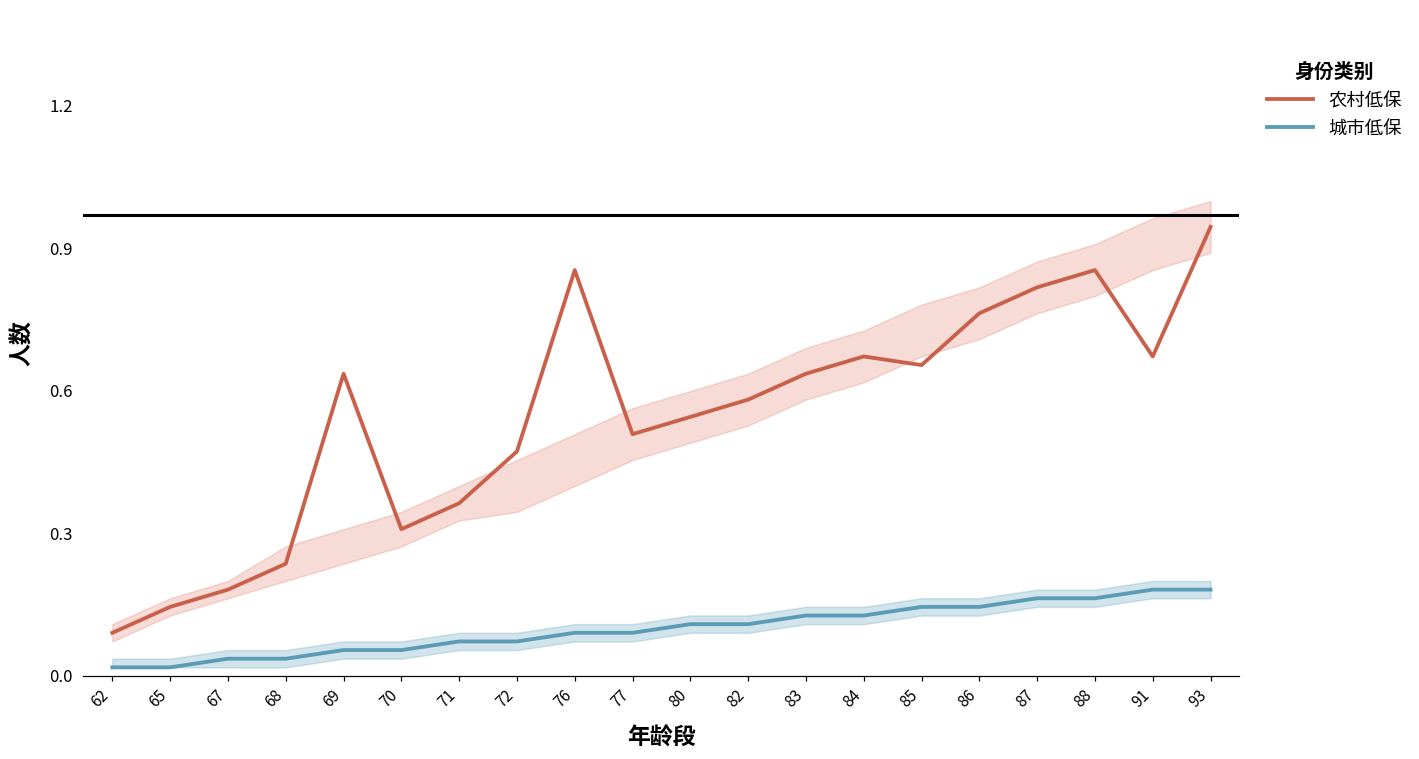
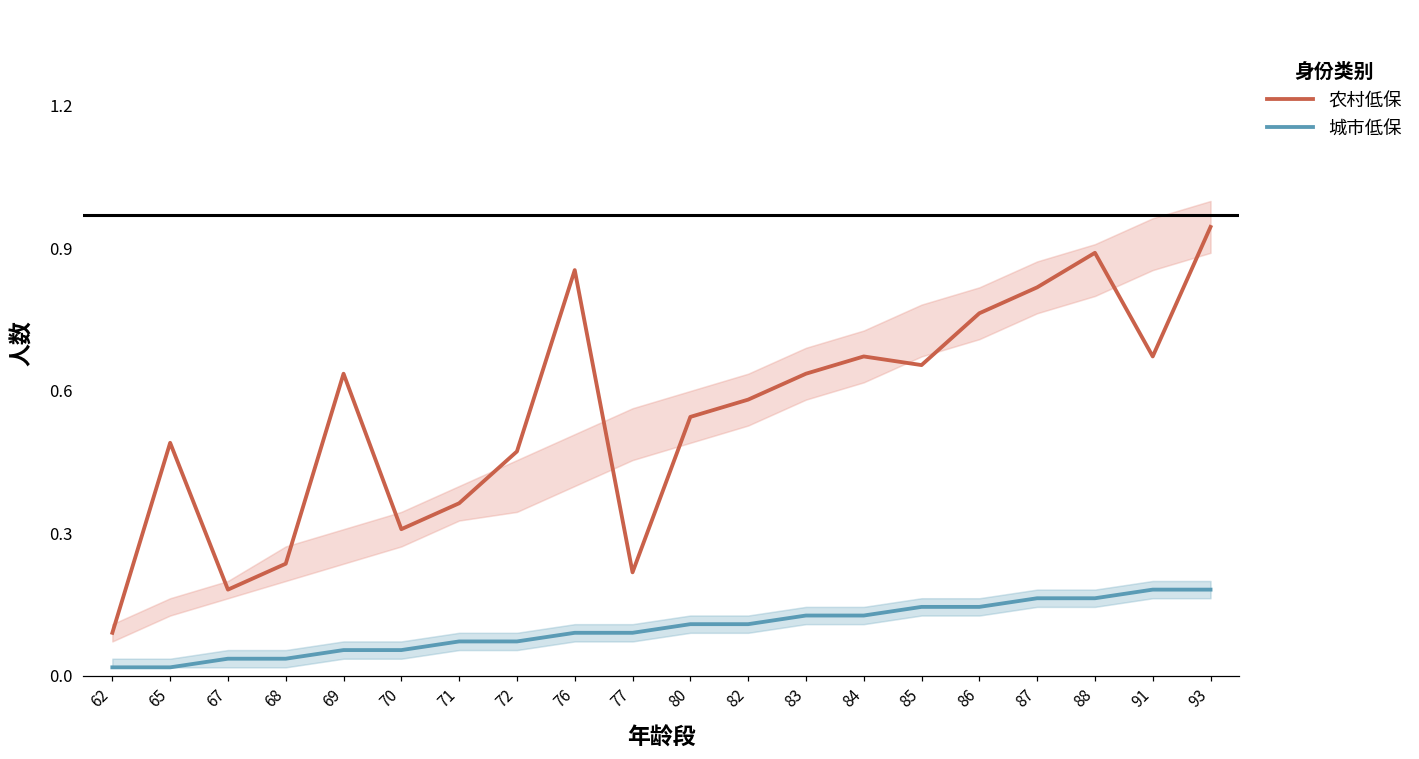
农村低保, 65: 0.15 -> 0.49
农村低保, 77: 0.51 -> 0.22
农村低保, 88: 0.85 -> 0.89
